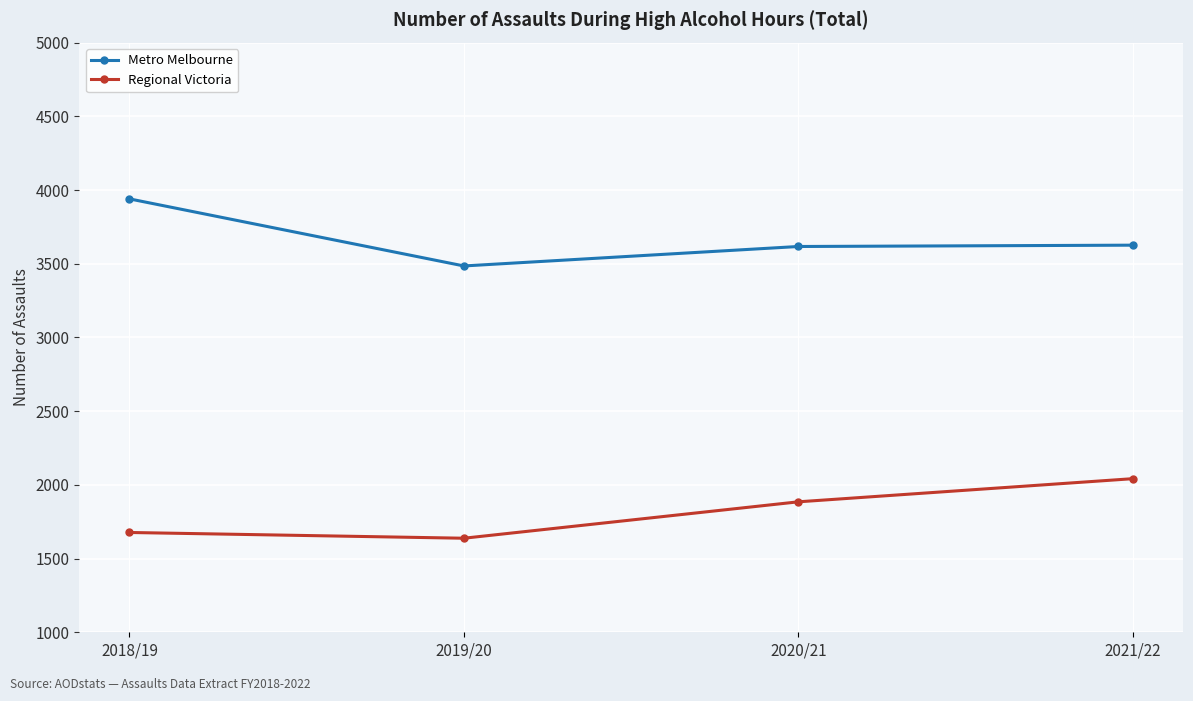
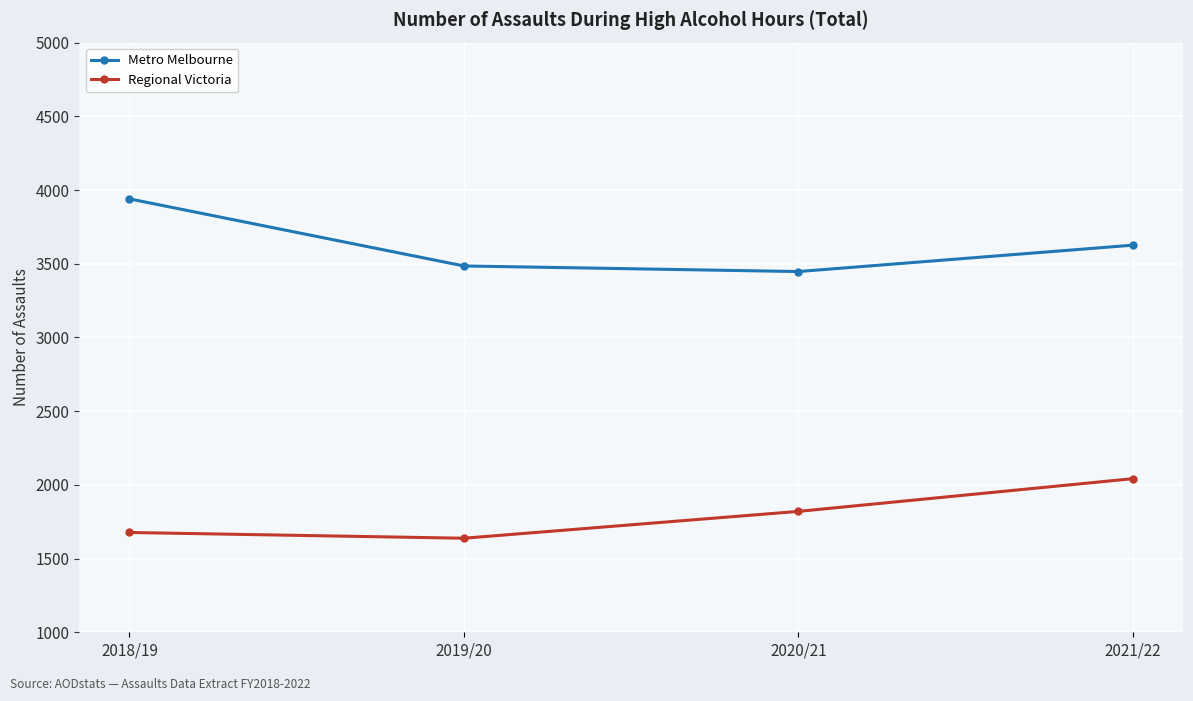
Metro Melbourne, 2020/21: 3620 -> 3450
Regional Victoria, 2020/21: 1890 -> 1820
